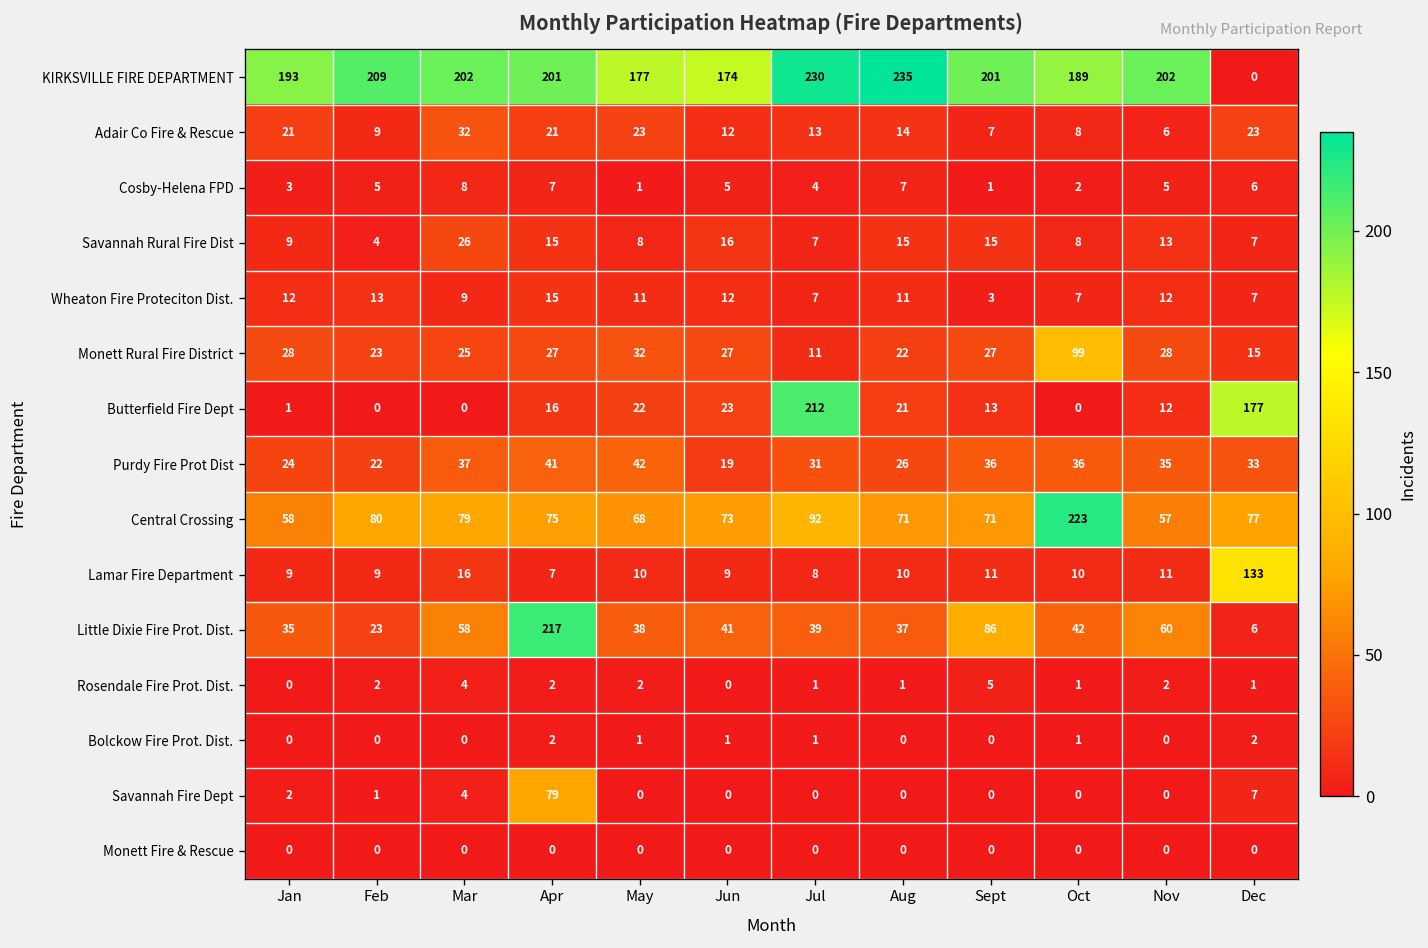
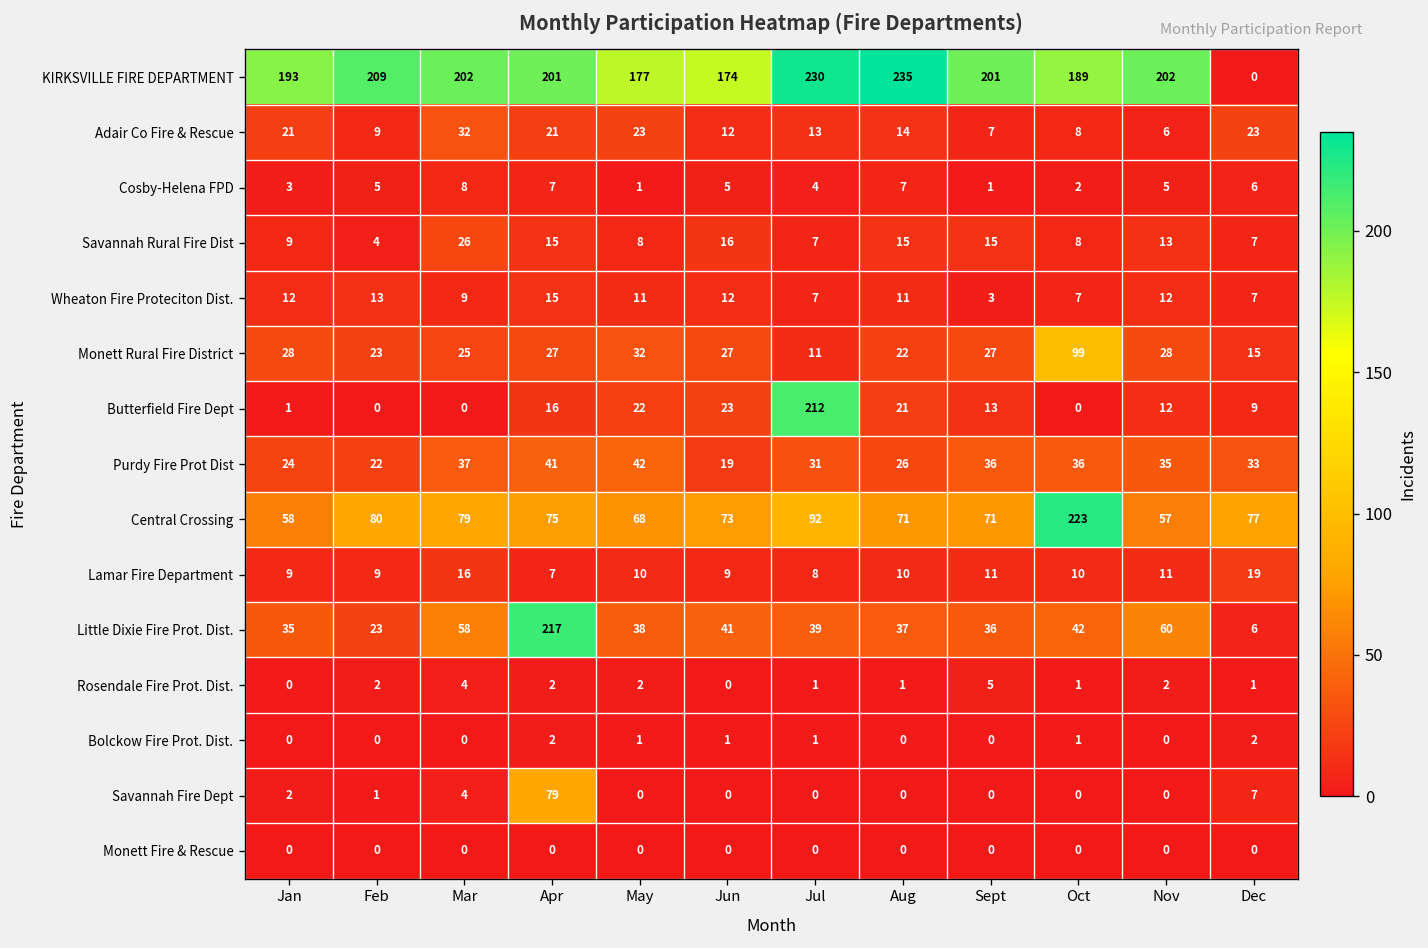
Butterfield Fire Dept, Dec: 177 -> 9
Lamar Fire Department, Dec: 133 -> 19
Little Dixie Fire Prot. Dist., Sept: 86 -> 36
